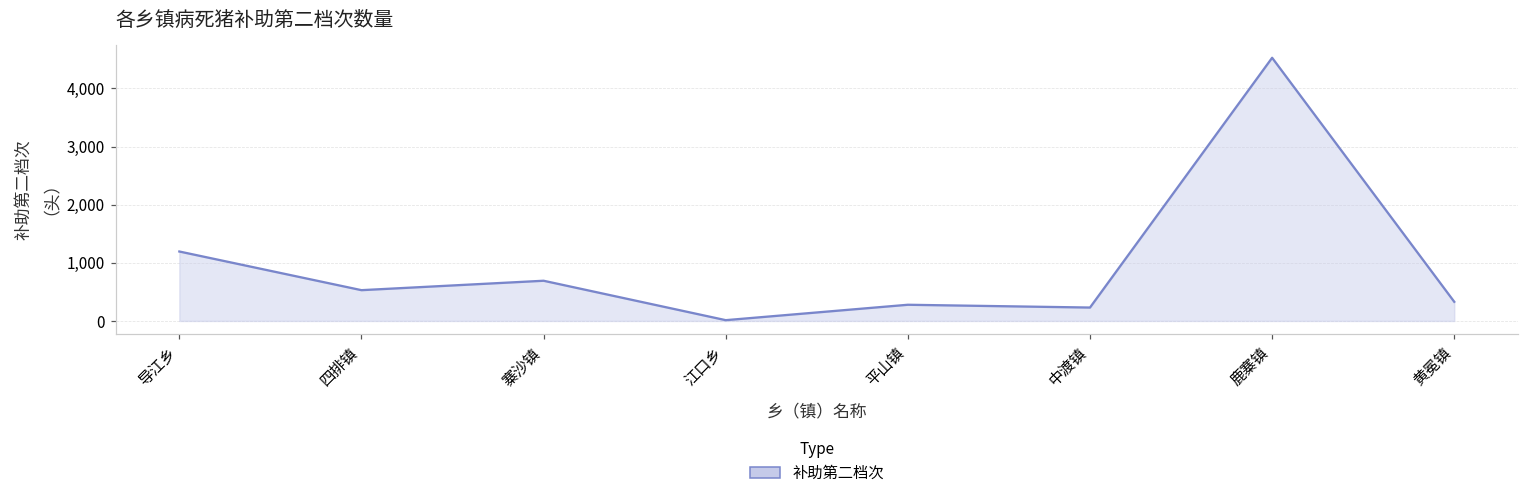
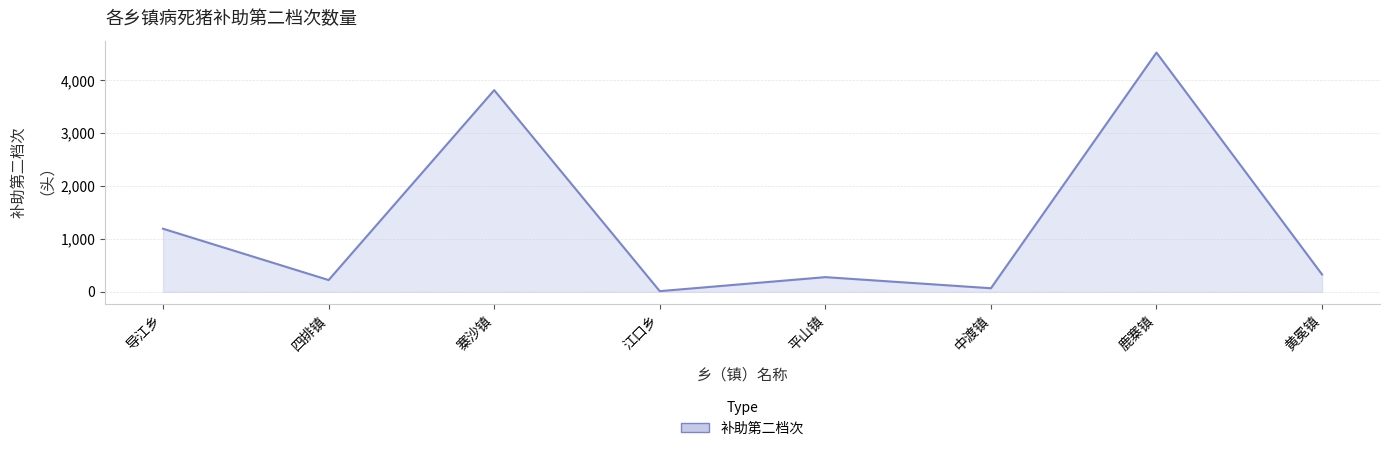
四排镇: 500 -> 200
寨沙镇: 700 -> 3,800
中渡镇: 200 -> 100
